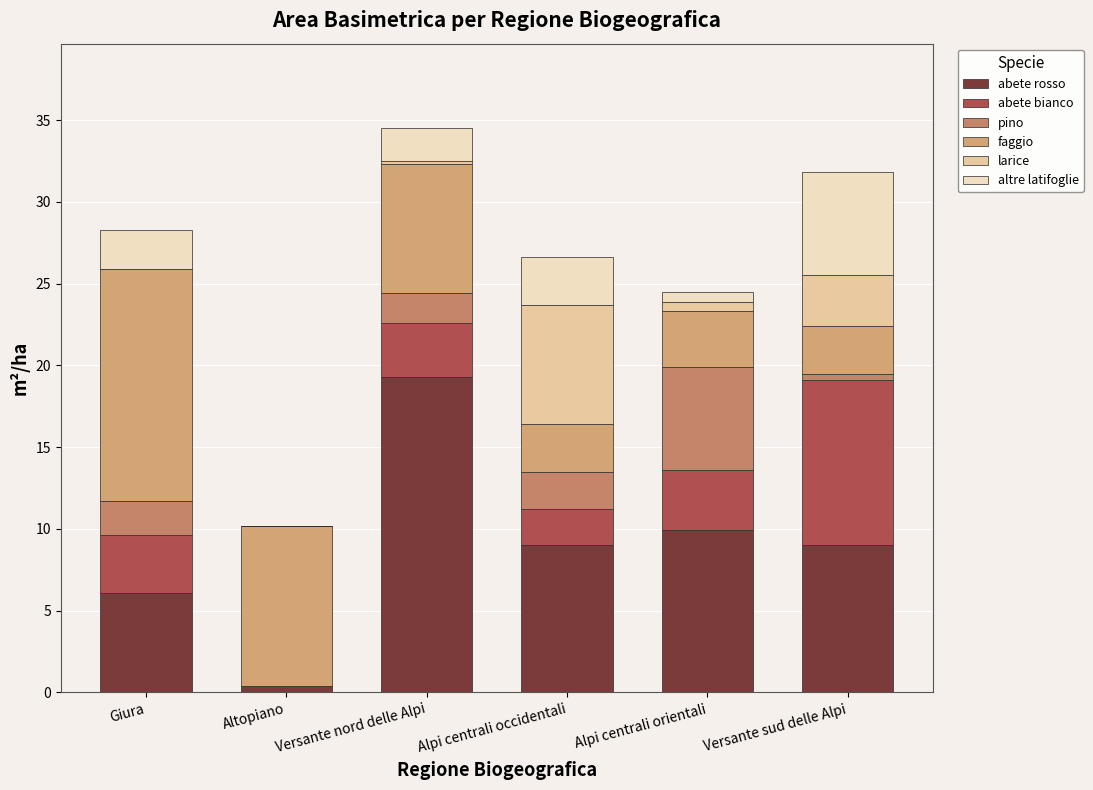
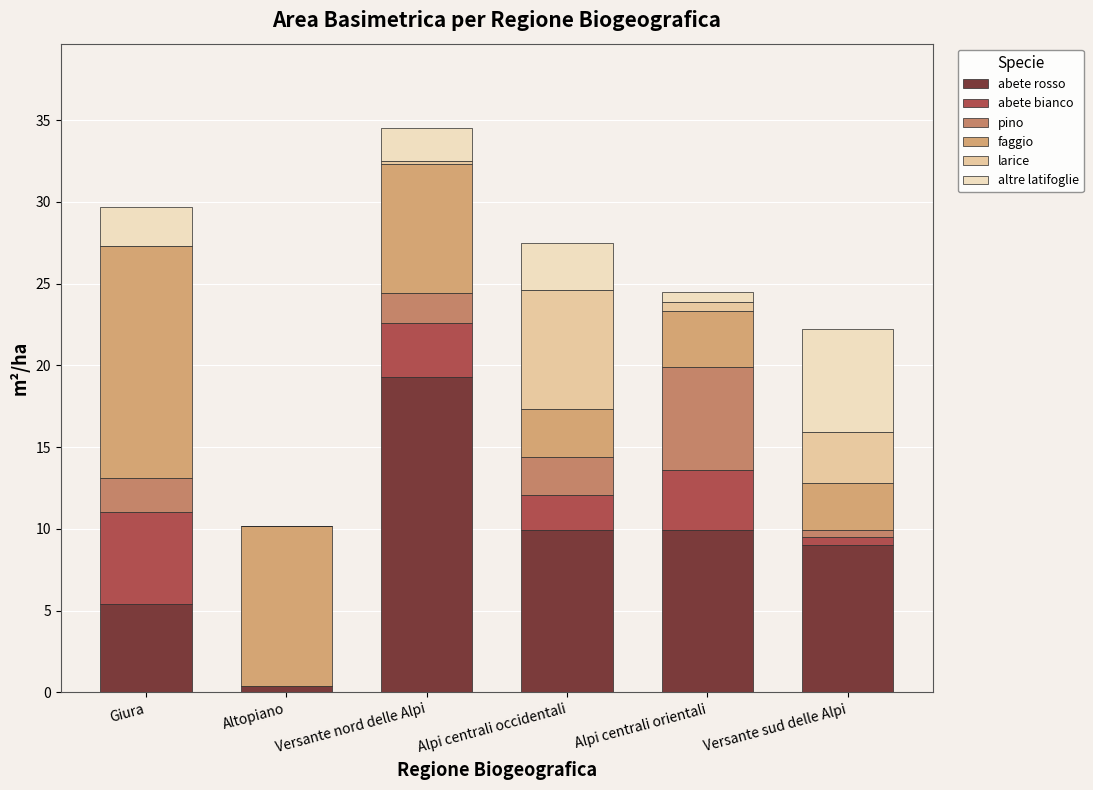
abete rosso, Giura: 6.1 -> 5.4
abete bianco, Giura: 3.5 -> 5.6
abete rosso, Alpi centrali occidentali: 9.0 -> 9.9
abete bianco, Versante sud delle Alpi: 10.1 -> 0.5
